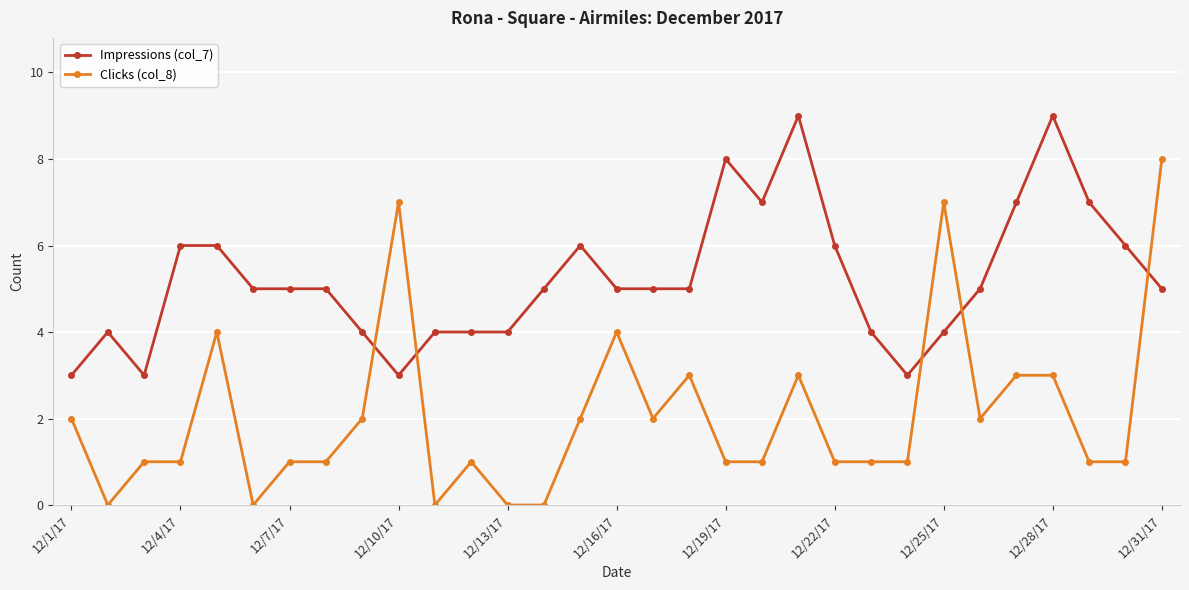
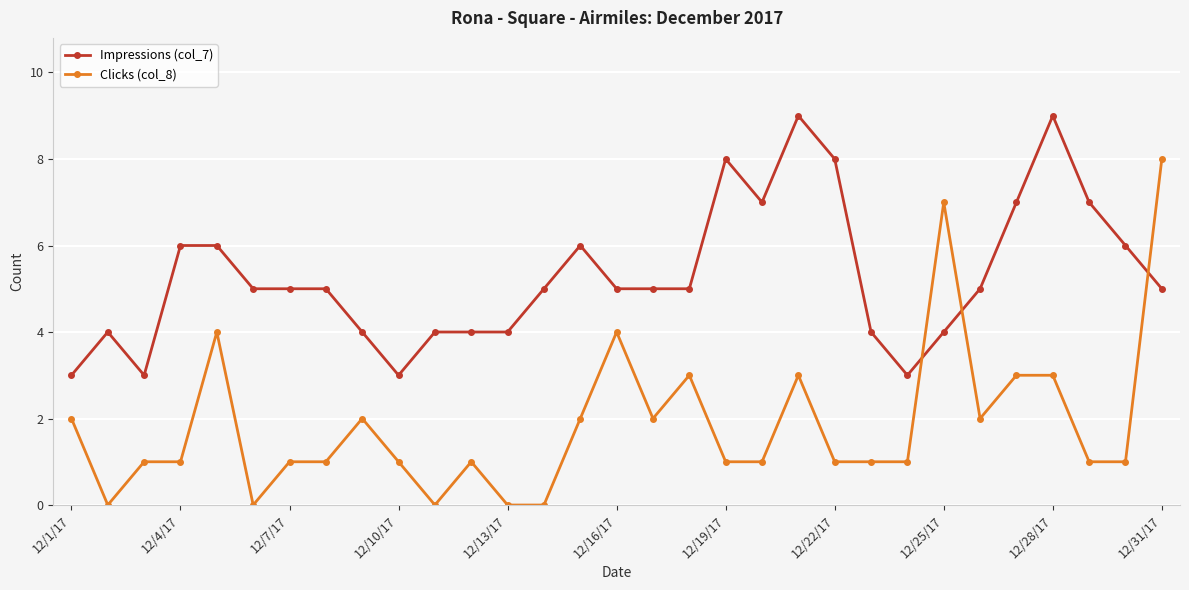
Clicks (col_8), 12/10/17: 7 -> 1
Impressions (col_7), 12/22/17: 6 -> 8
